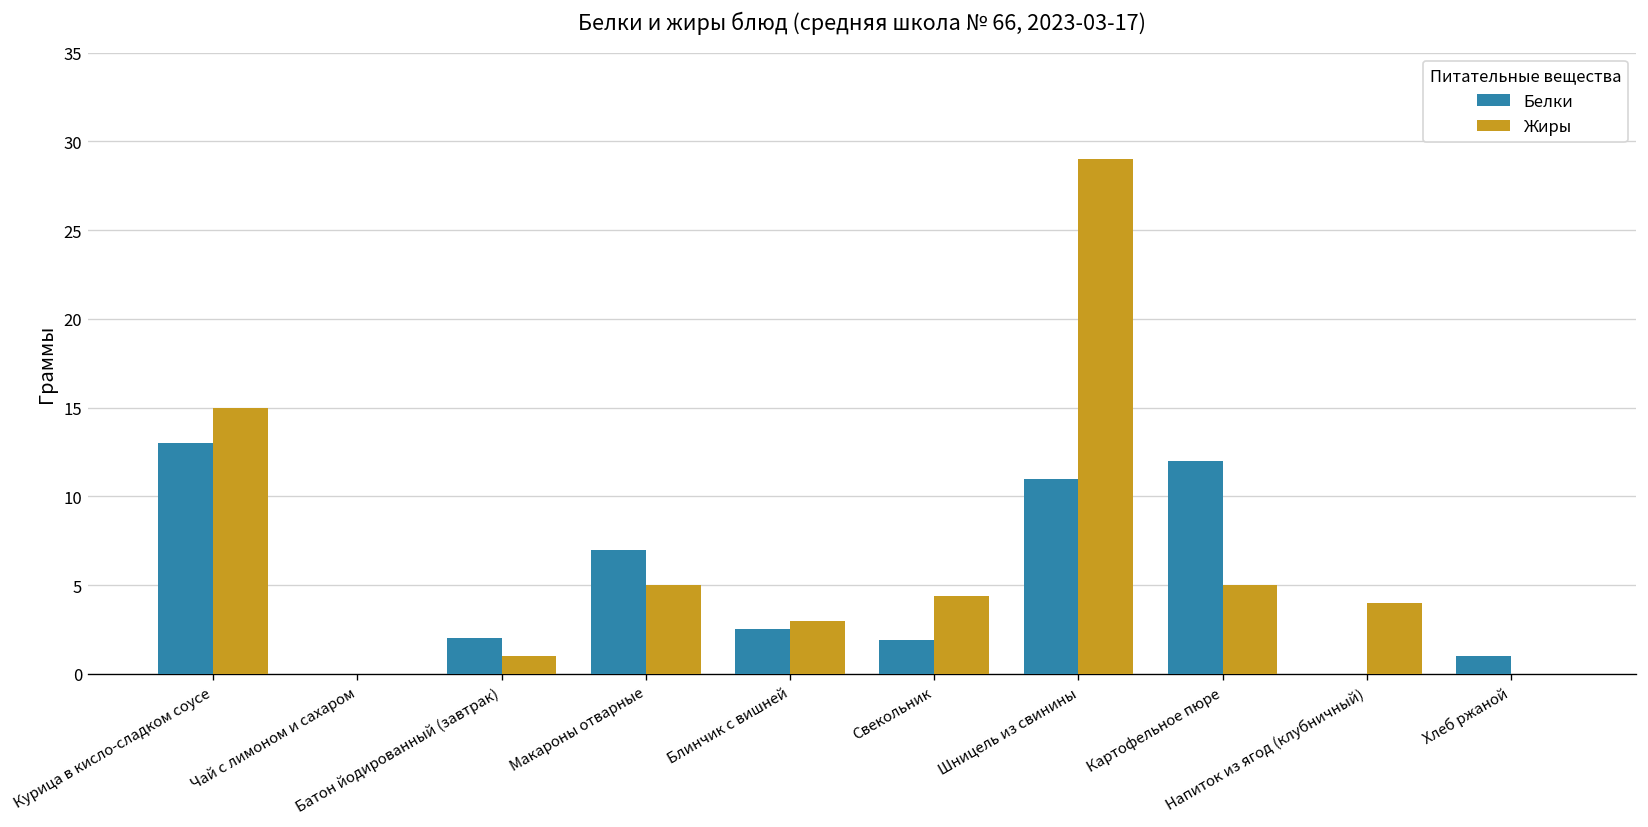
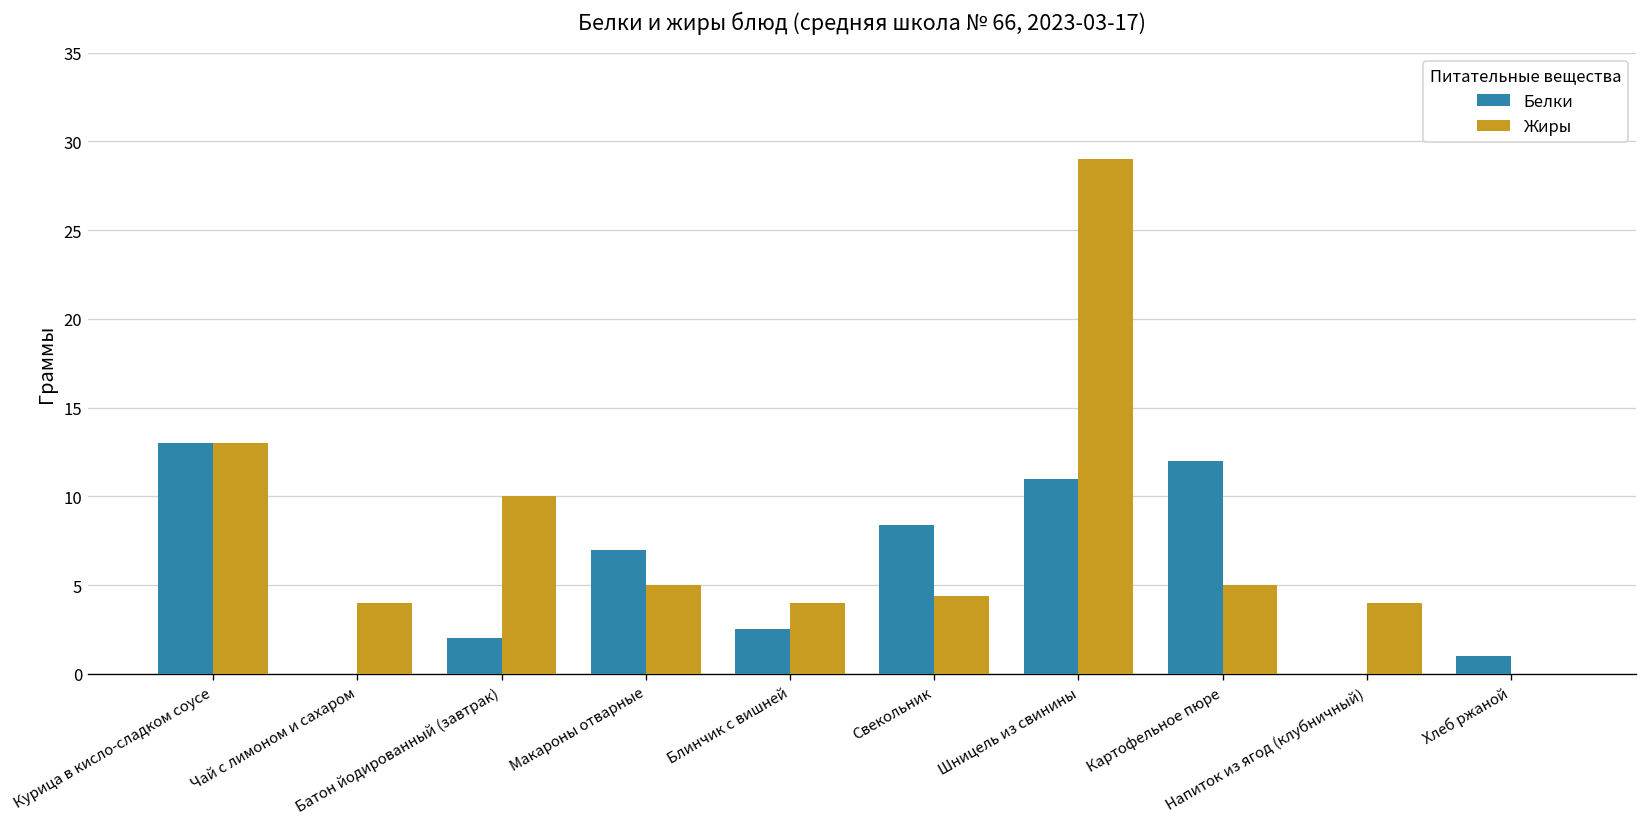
Жиры, Курица в кисло-сладком соусе: 15 -> 13
Жиры, Чай с лимоном и сахаром: 0 -> 4
Жиры, Батон йодированный (завтрак): 1 -> 10
Жиры, Блинчик с вишней: 3 -> 4
Белки, Свекольник: 1.9 -> 8.4
